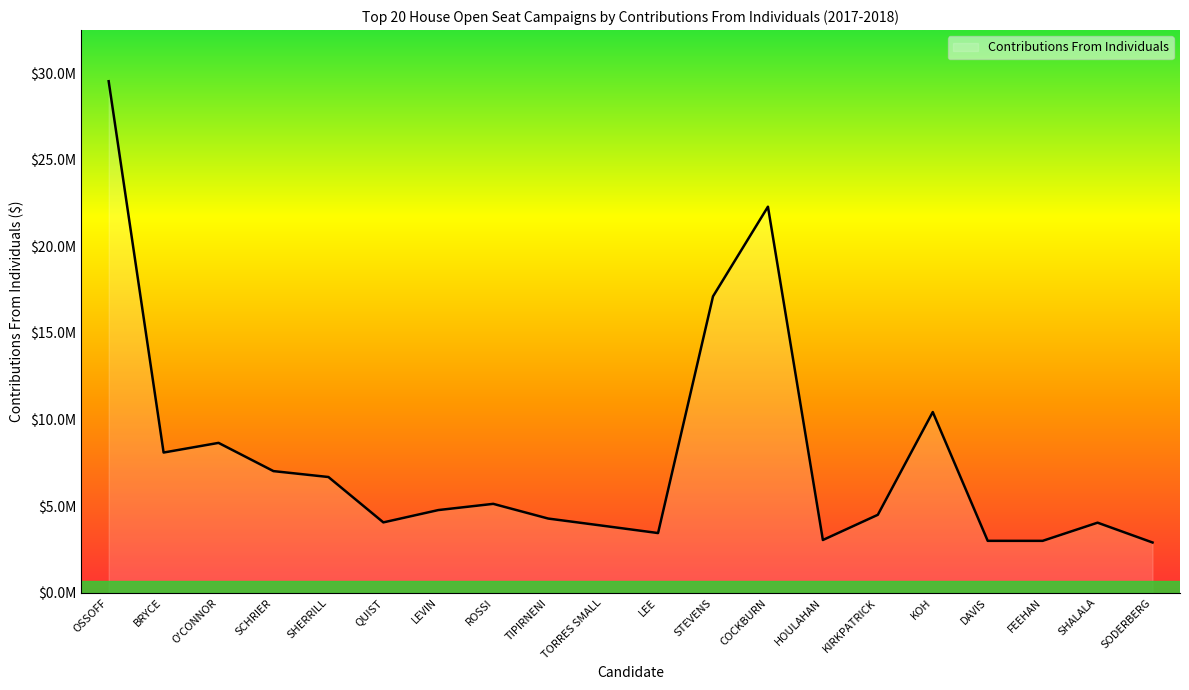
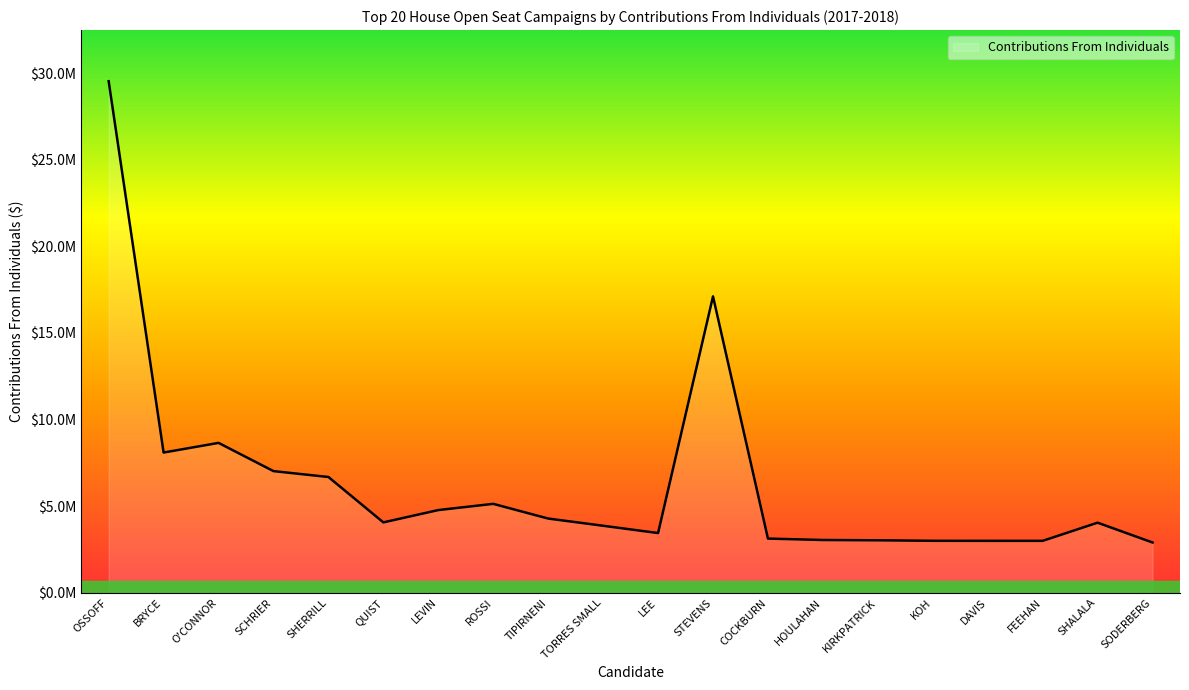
COCKBURN: $22300000 -> $3100000
KIRKPATRICK: $4500000 -> $3000000
KOH: $10400000 -> $3000000
